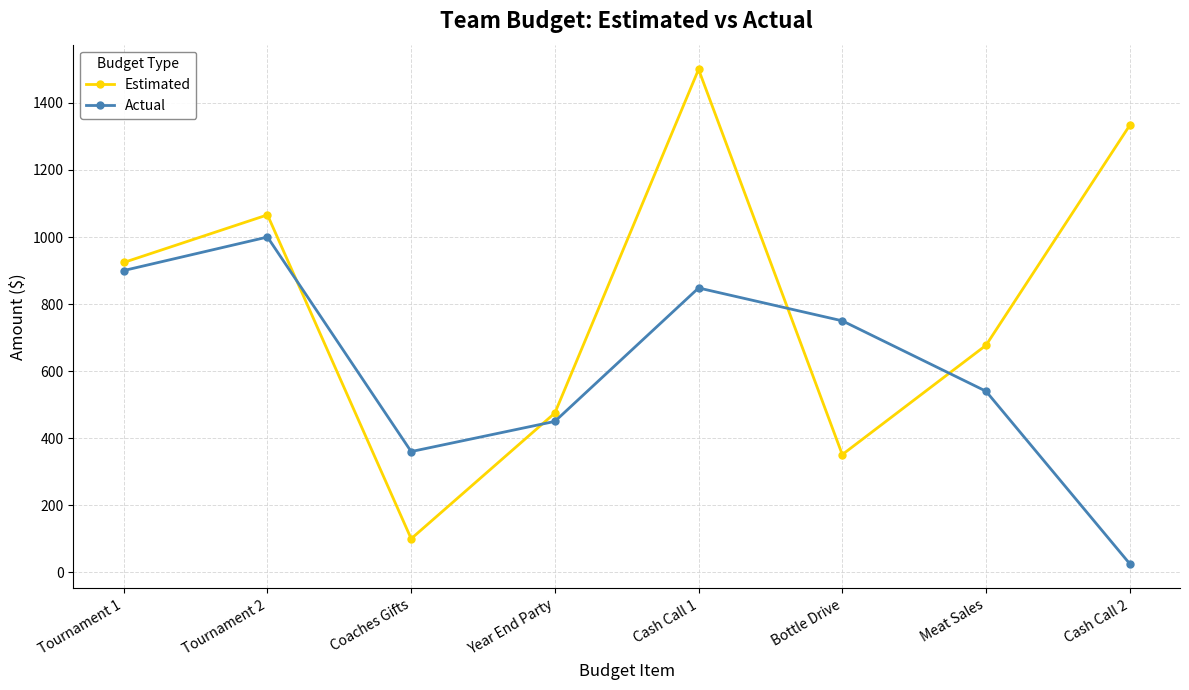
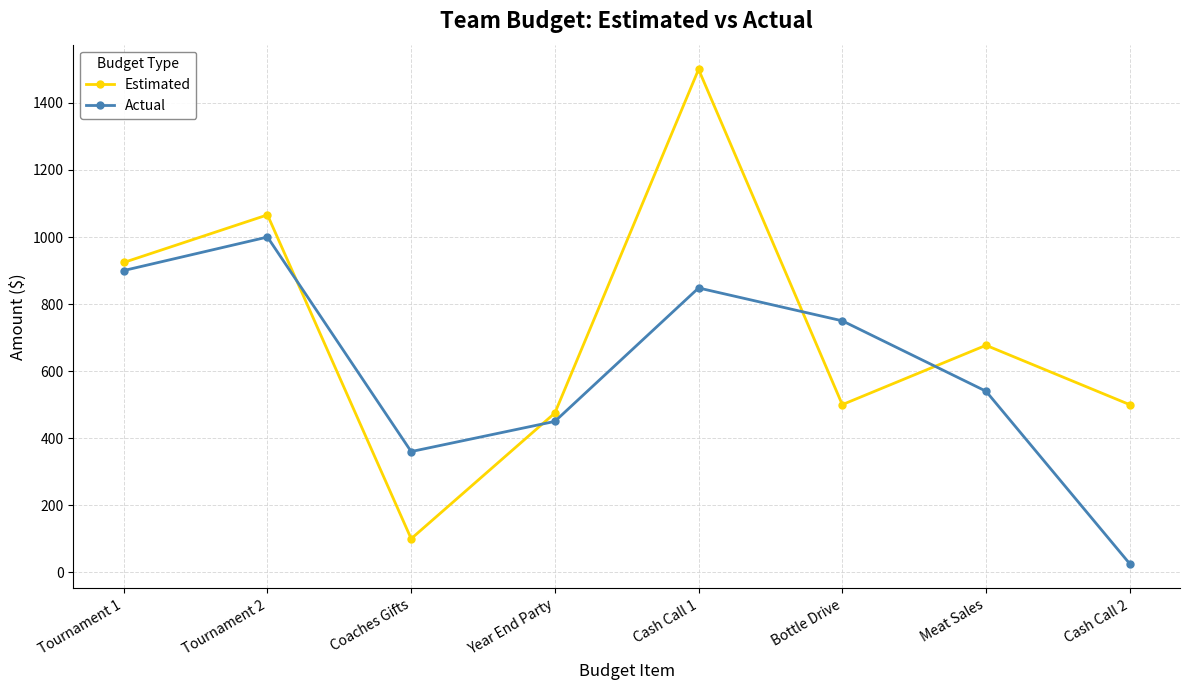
Estimated, Bottle Drive: 350 -> 500
Estimated, Cash Call 2: 1330 -> 500
